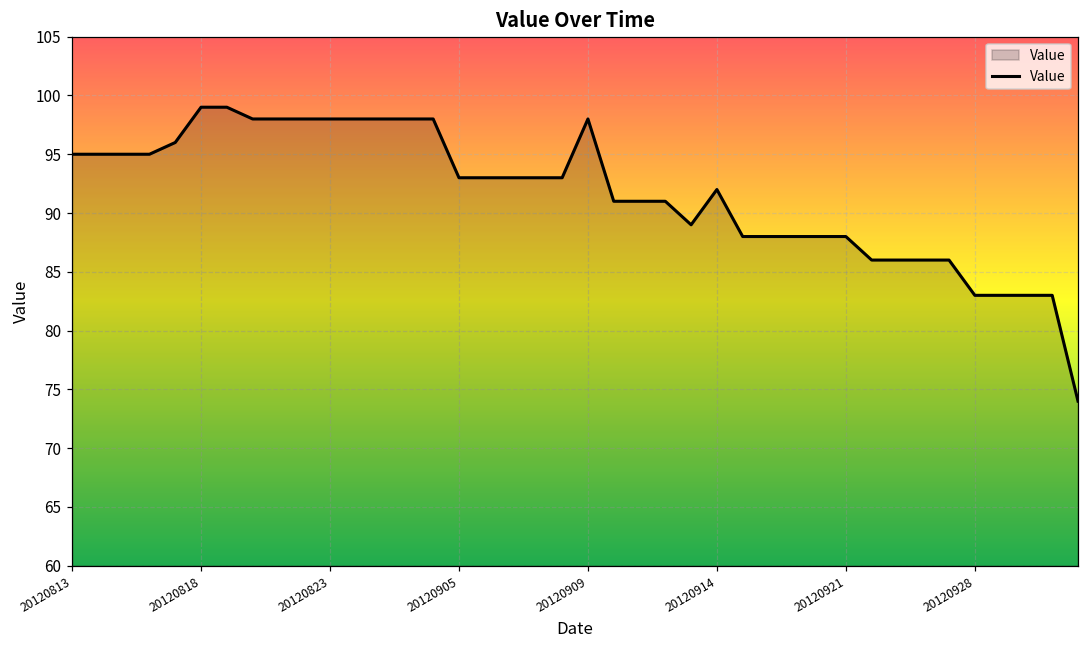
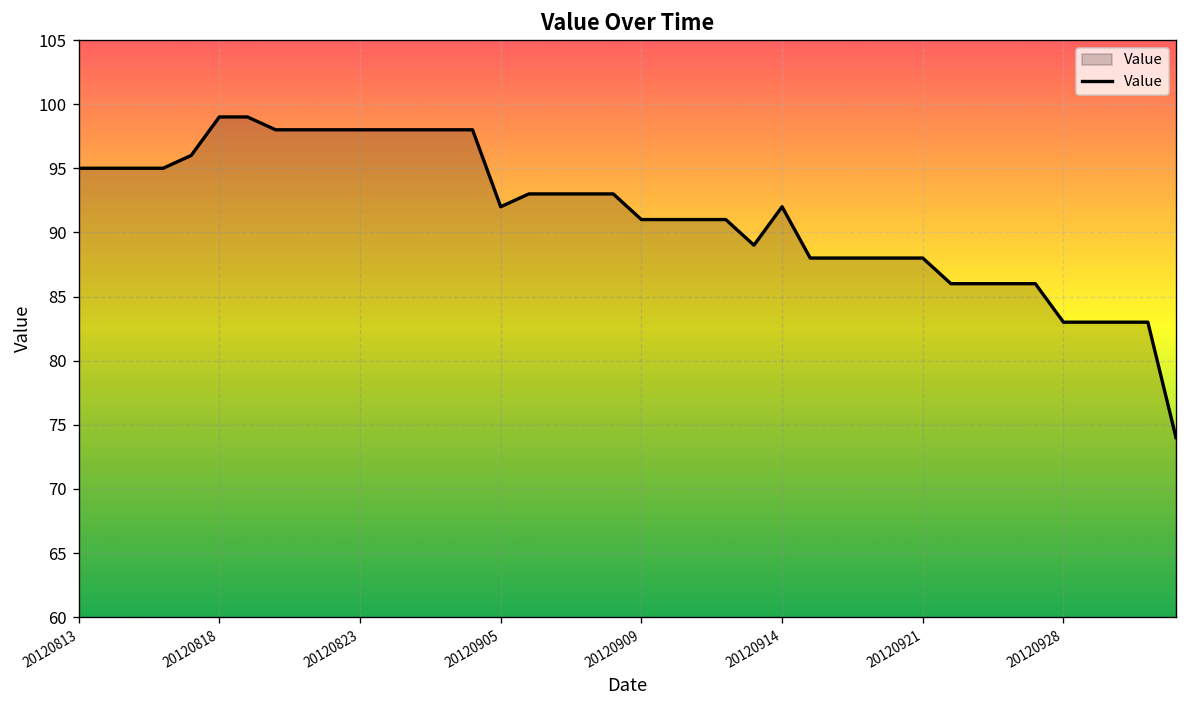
20120905: 93 -> 92
20120909: 98 -> 91
